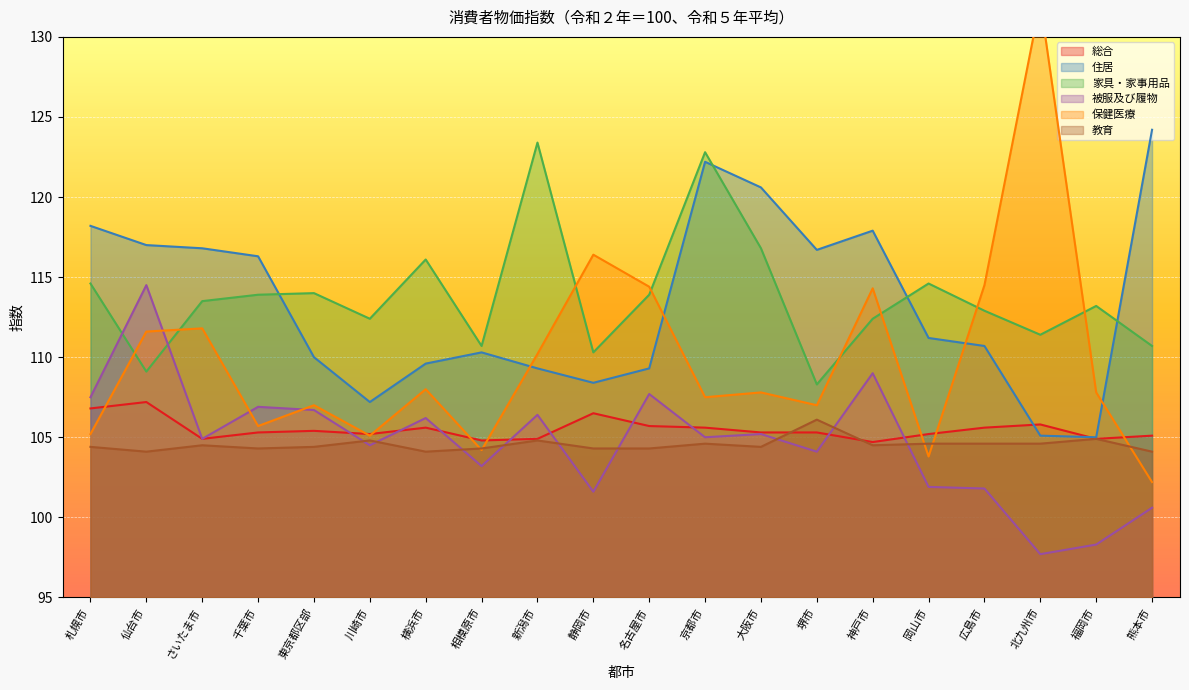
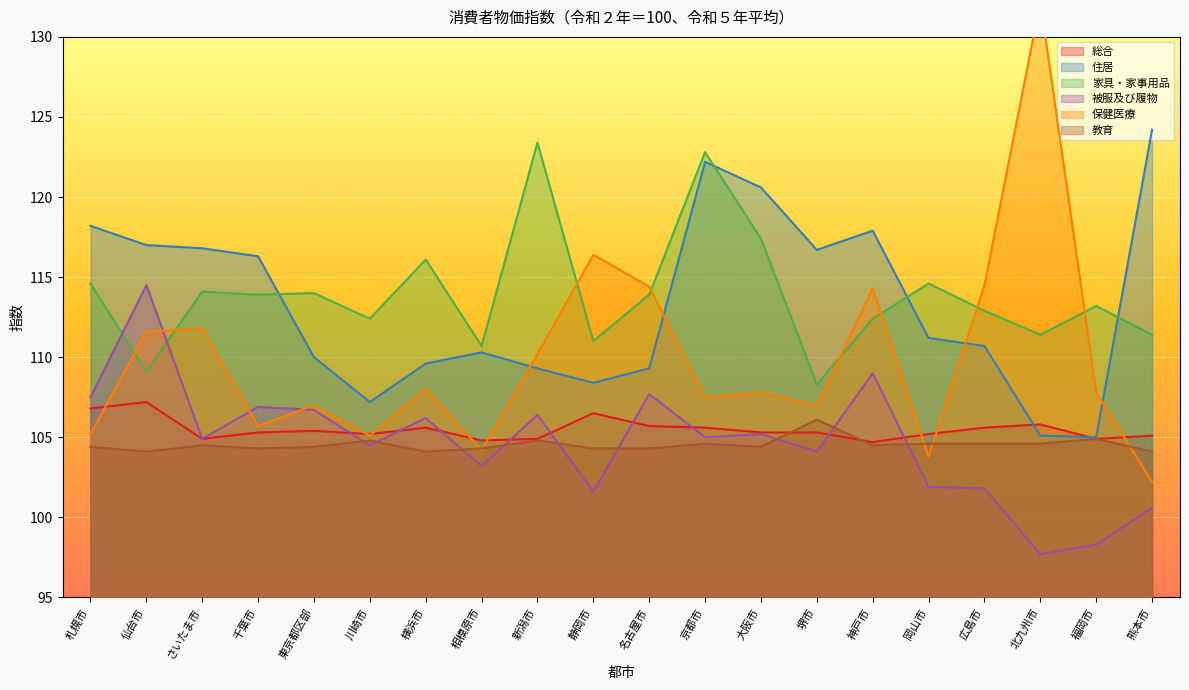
家具・家事用品, さいたま市: 113.5 -> 114.1
家具・家事用品, 静岡市: 110.3 -> 111.0
家具・家事用品, 大阪市: 116.8 -> 117.4
家具・家事用品, 熊本市: 110.7 -> 111.4
